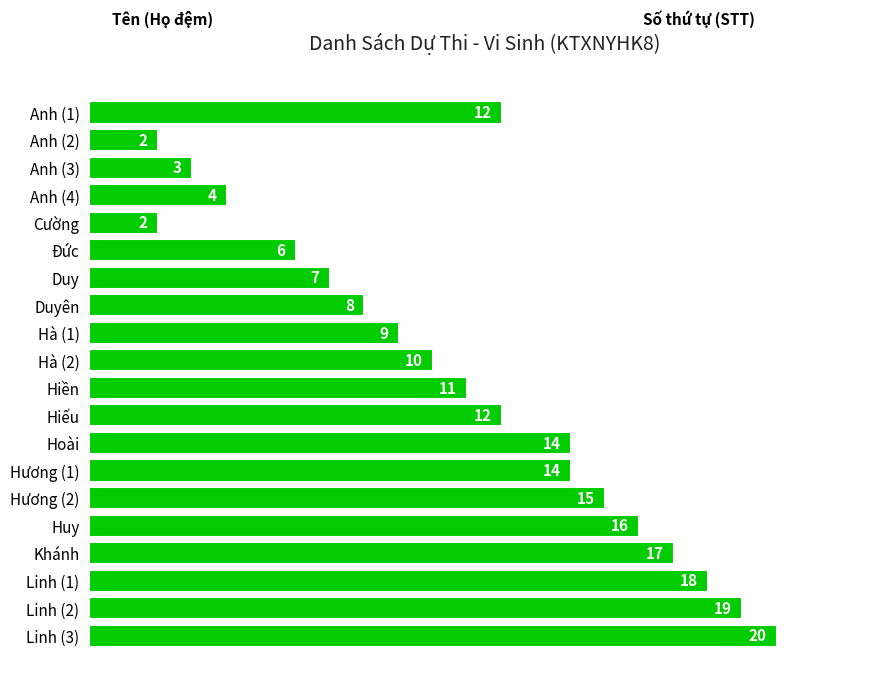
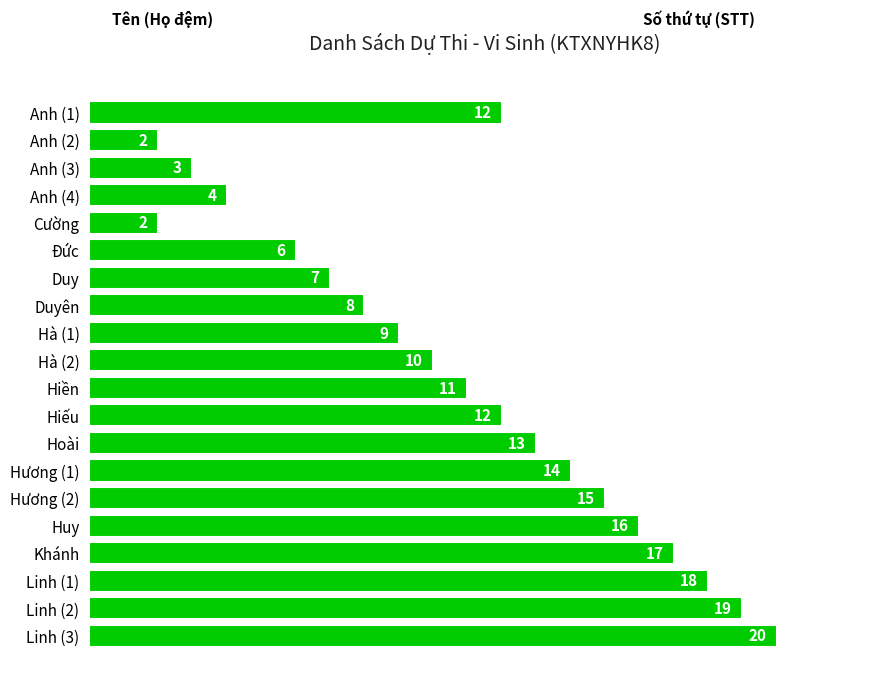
Hoài: 14 -> 13
